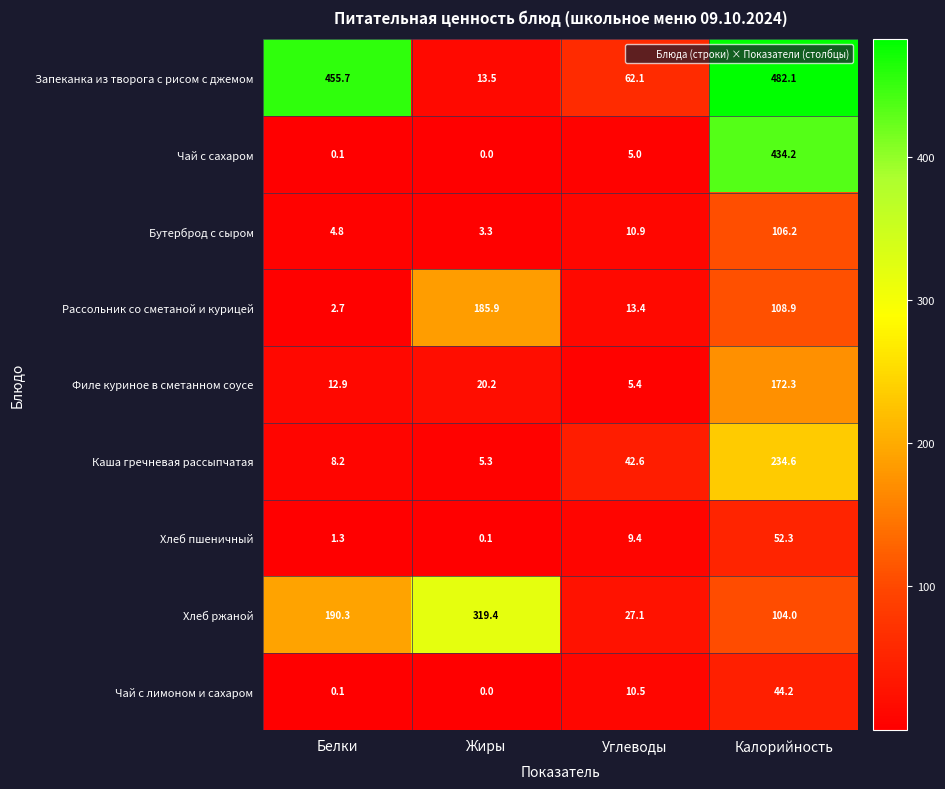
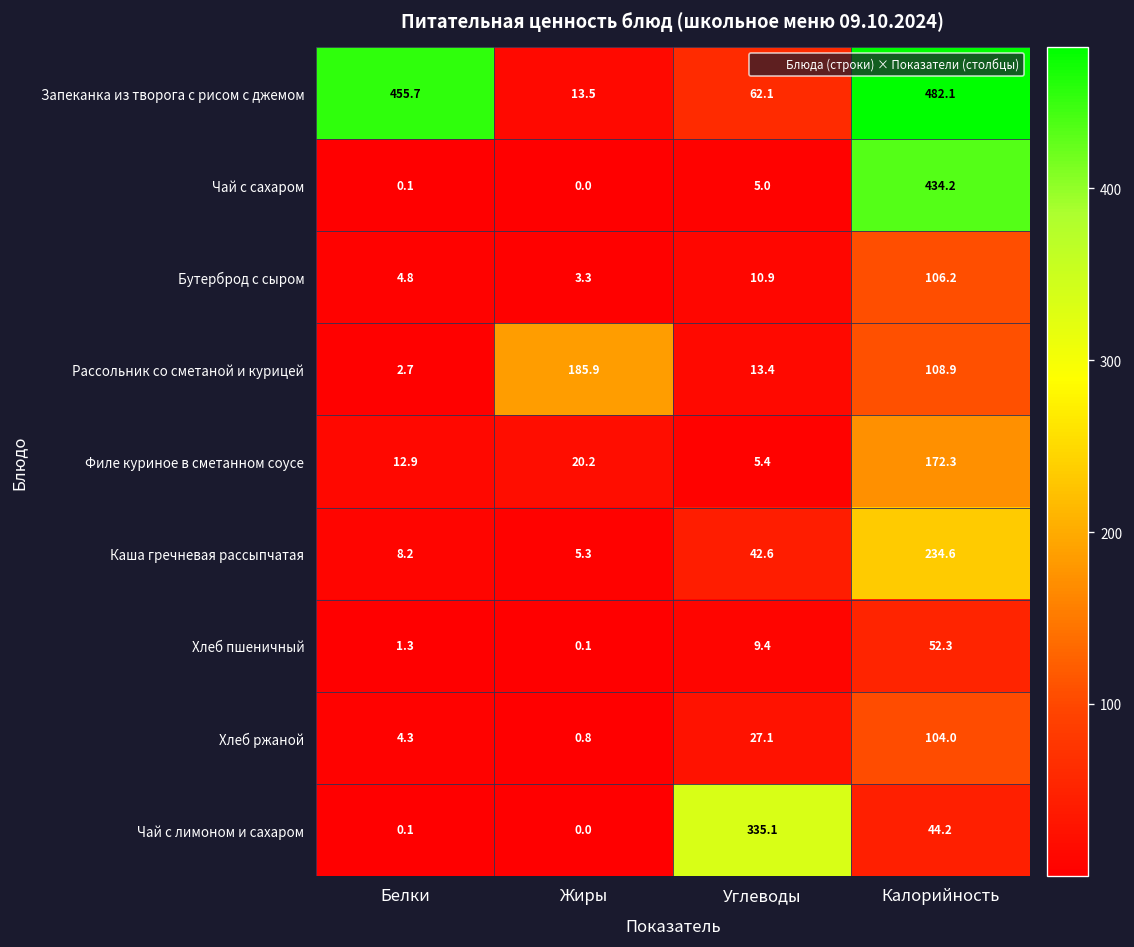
Хлеб ржаной, Белки: 190.3 -> 4.3
Хлеб ржаной, Жиры: 319.4 -> 0.8
Чай с лимоном и сахаром, Углеводы: 10.5 -> 335.1
